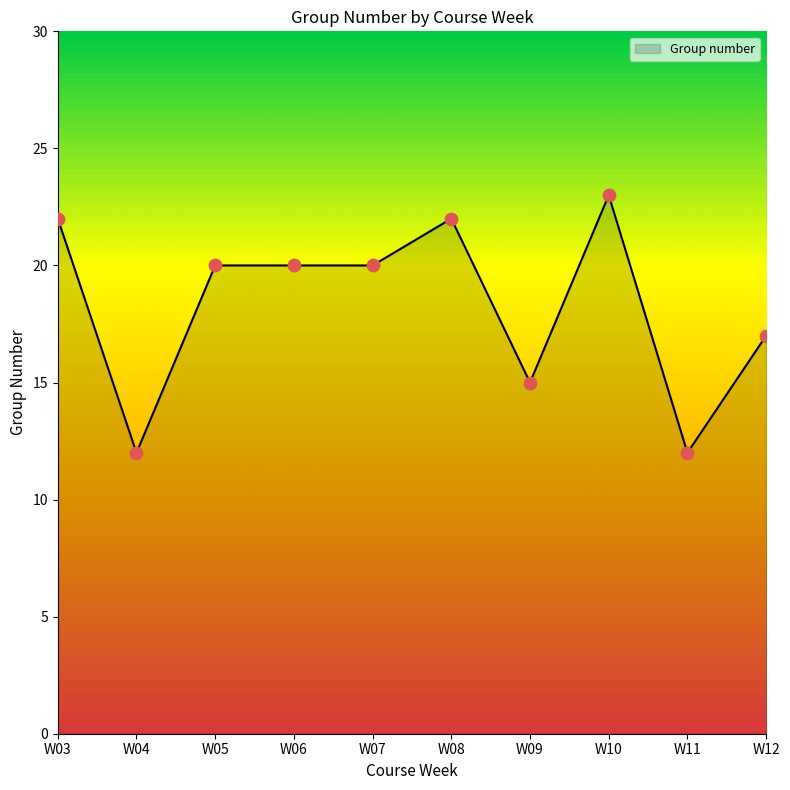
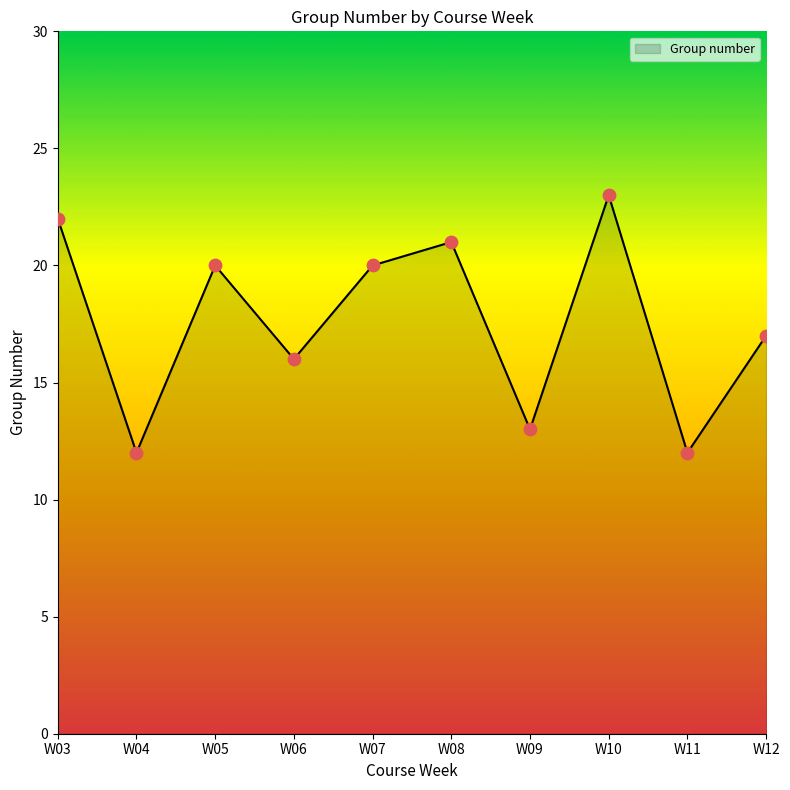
W06: 20 -> 16
W08: 22 -> 21
W09: 15 -> 13
